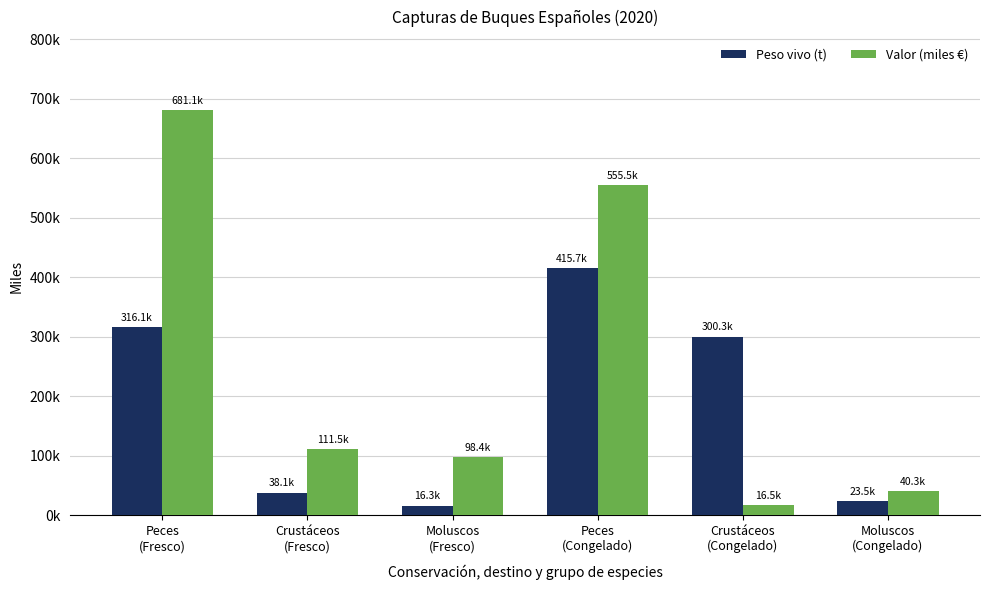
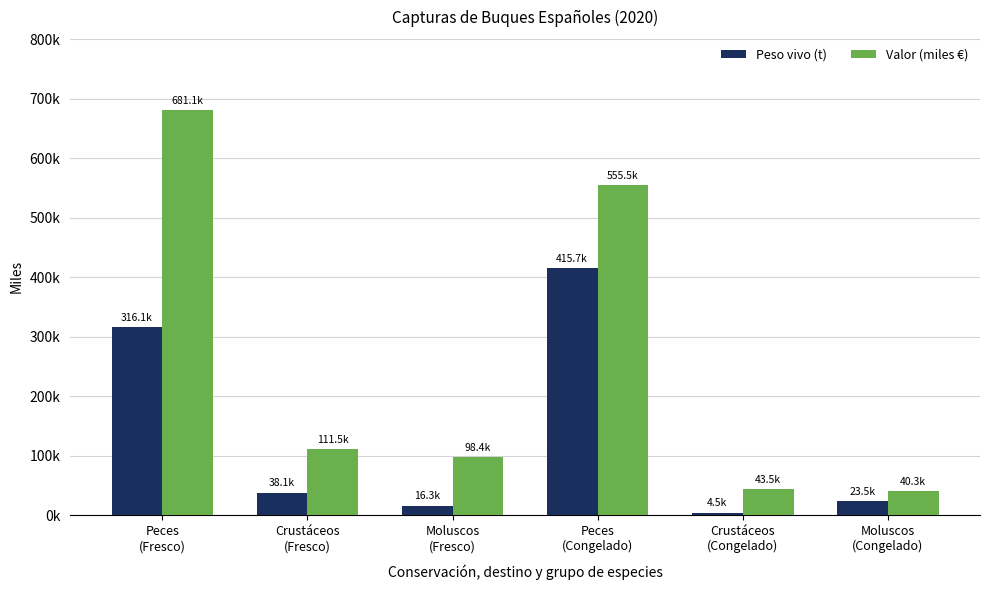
Peso vivo (t), Crustáceos (Congelado): 300.3k -> 4.5k
Valor (miles €), Crustáceos (Congelado): 16.5k -> 43.5k
